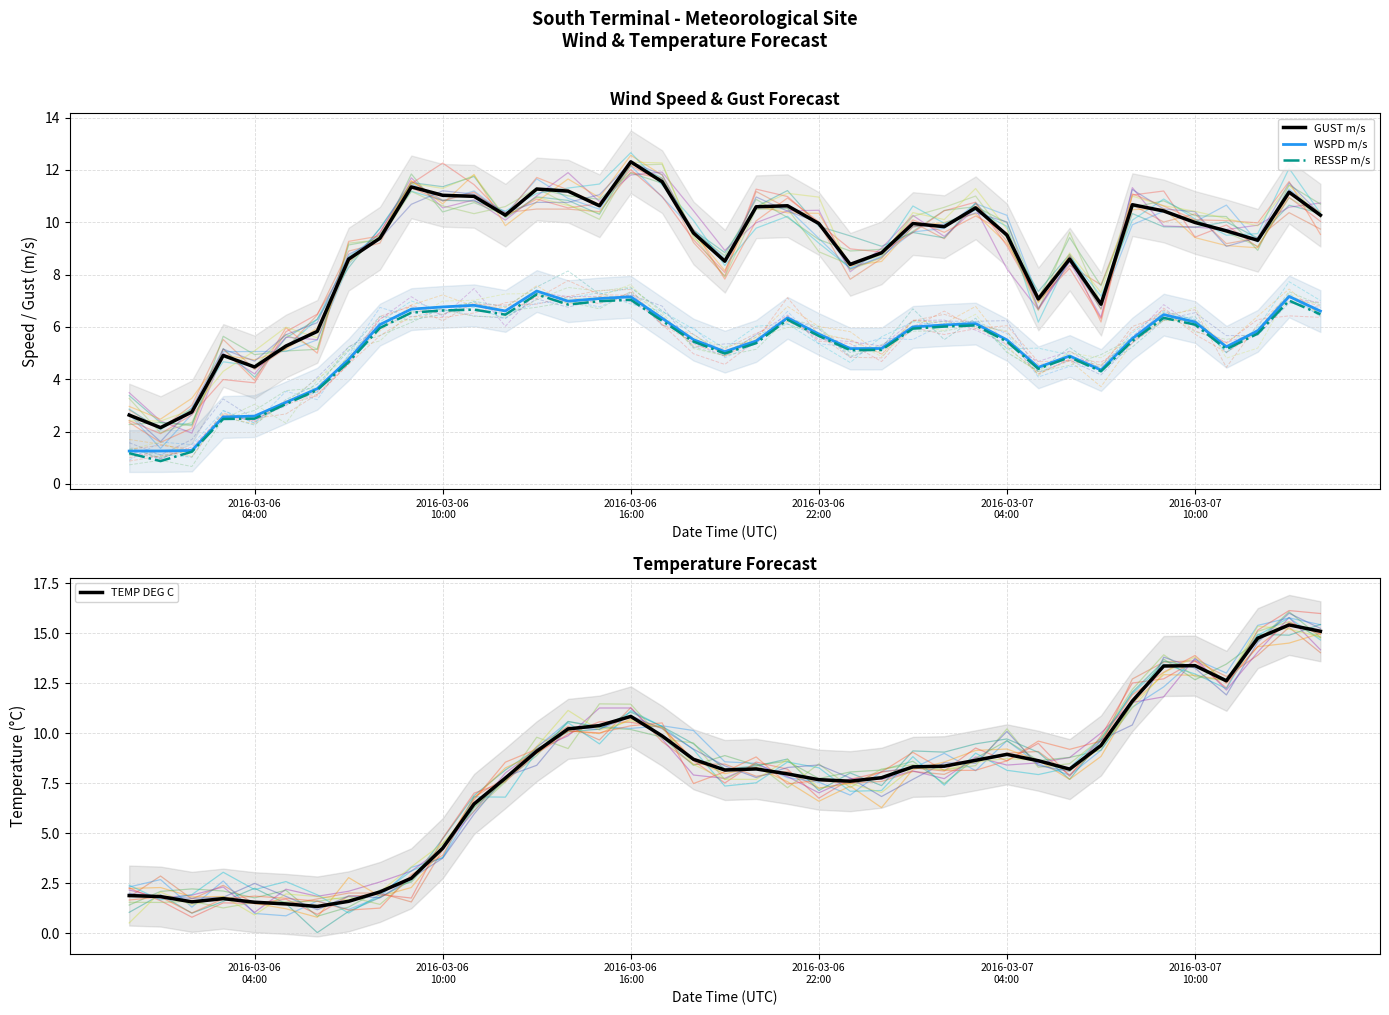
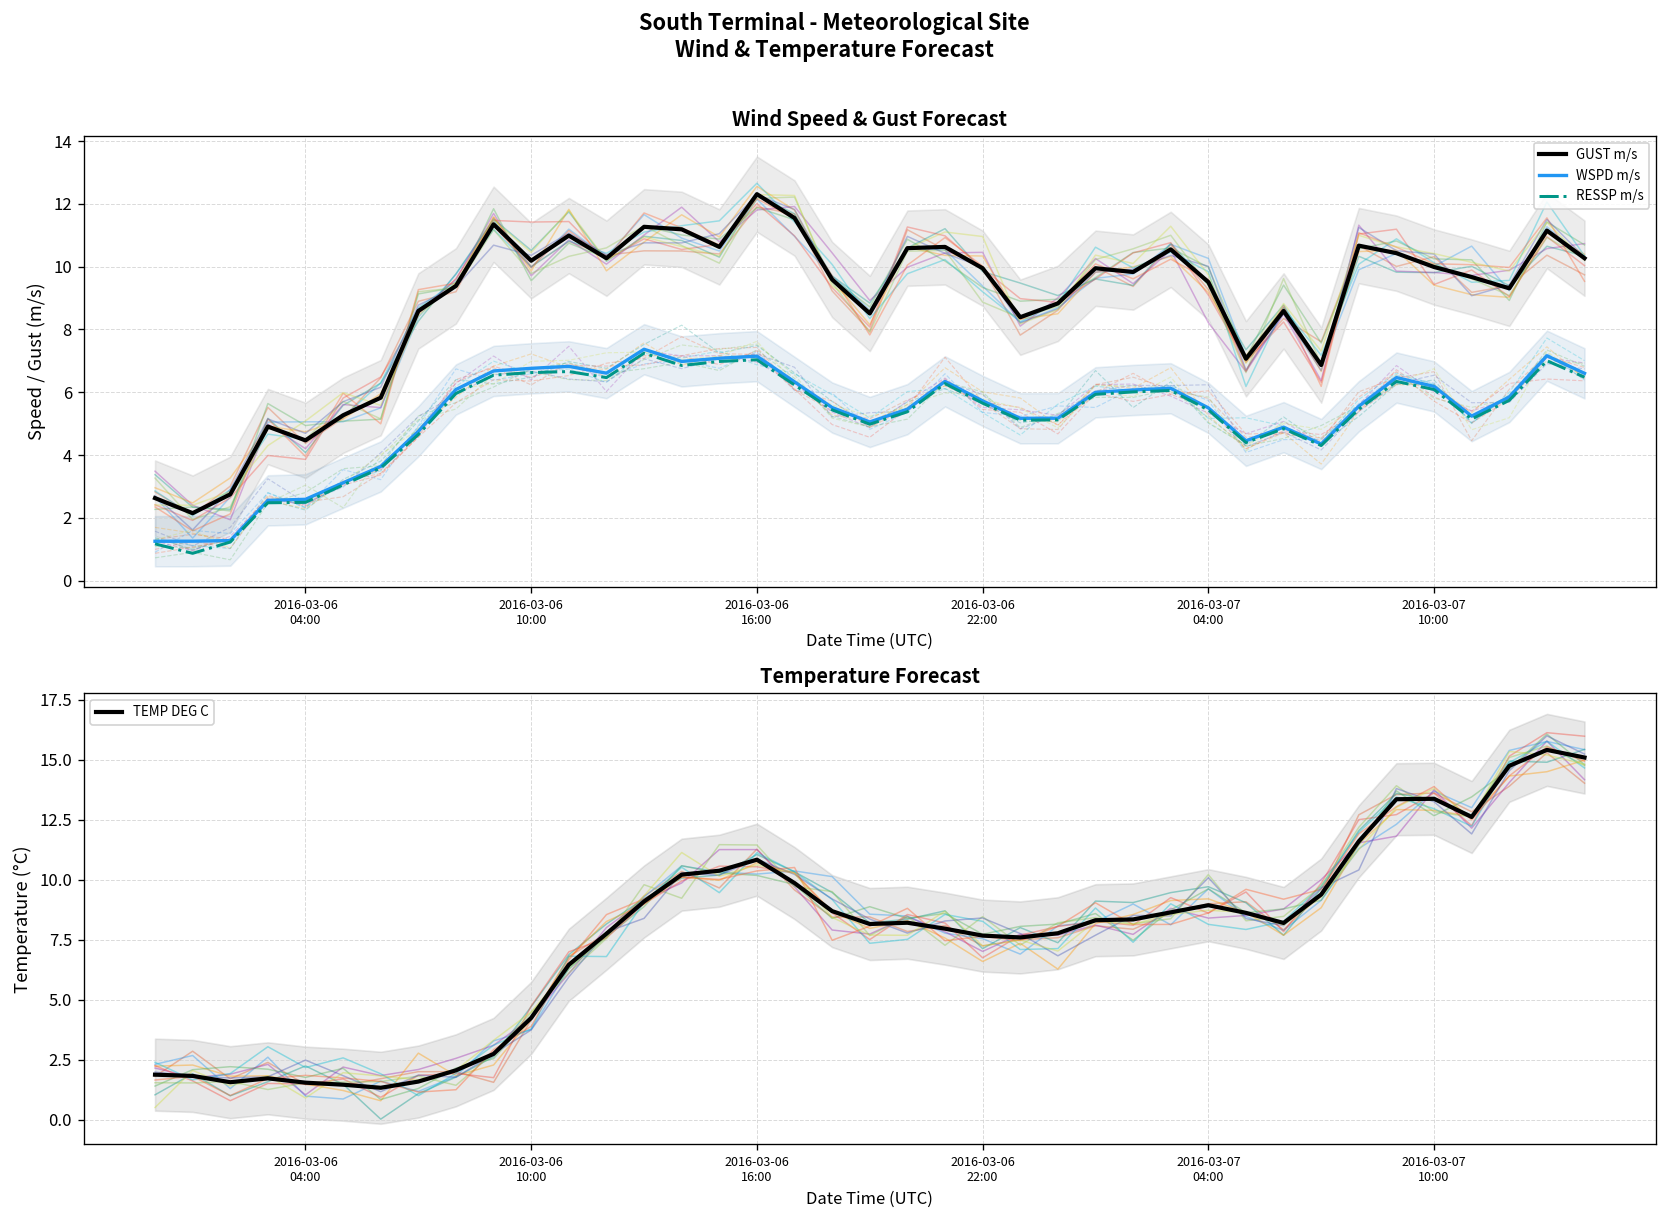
Wind Speed & Gust Forecast, GUST m/s, 2016-03-06 10:00: 11.0 -> 10.2
